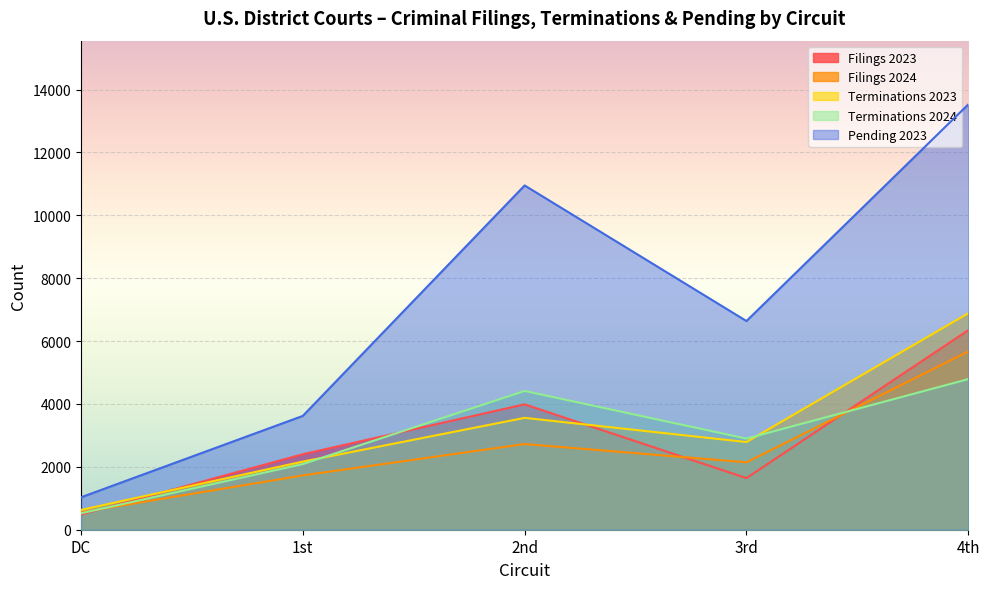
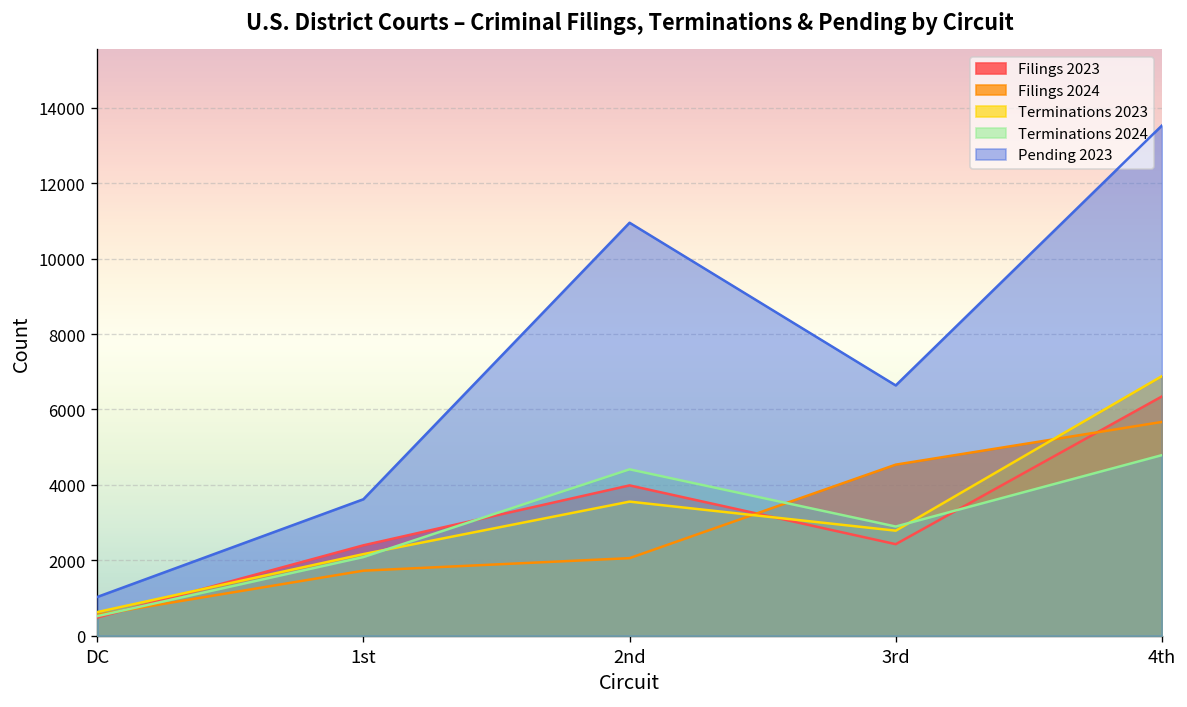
Filings 2024, 2nd: 2700 -> 2100
Filings 2023, 3rd: 1600 -> 2400
Filings 2024, 3rd: 2100 -> 4500
